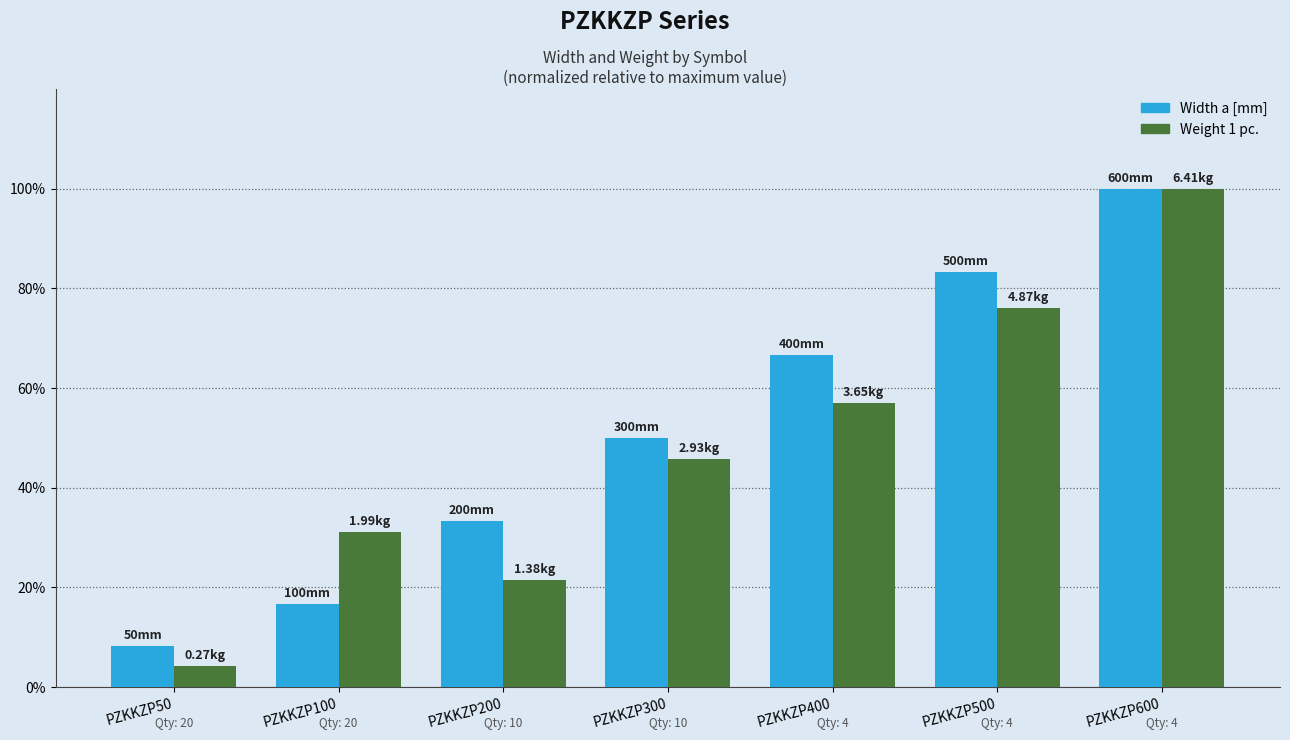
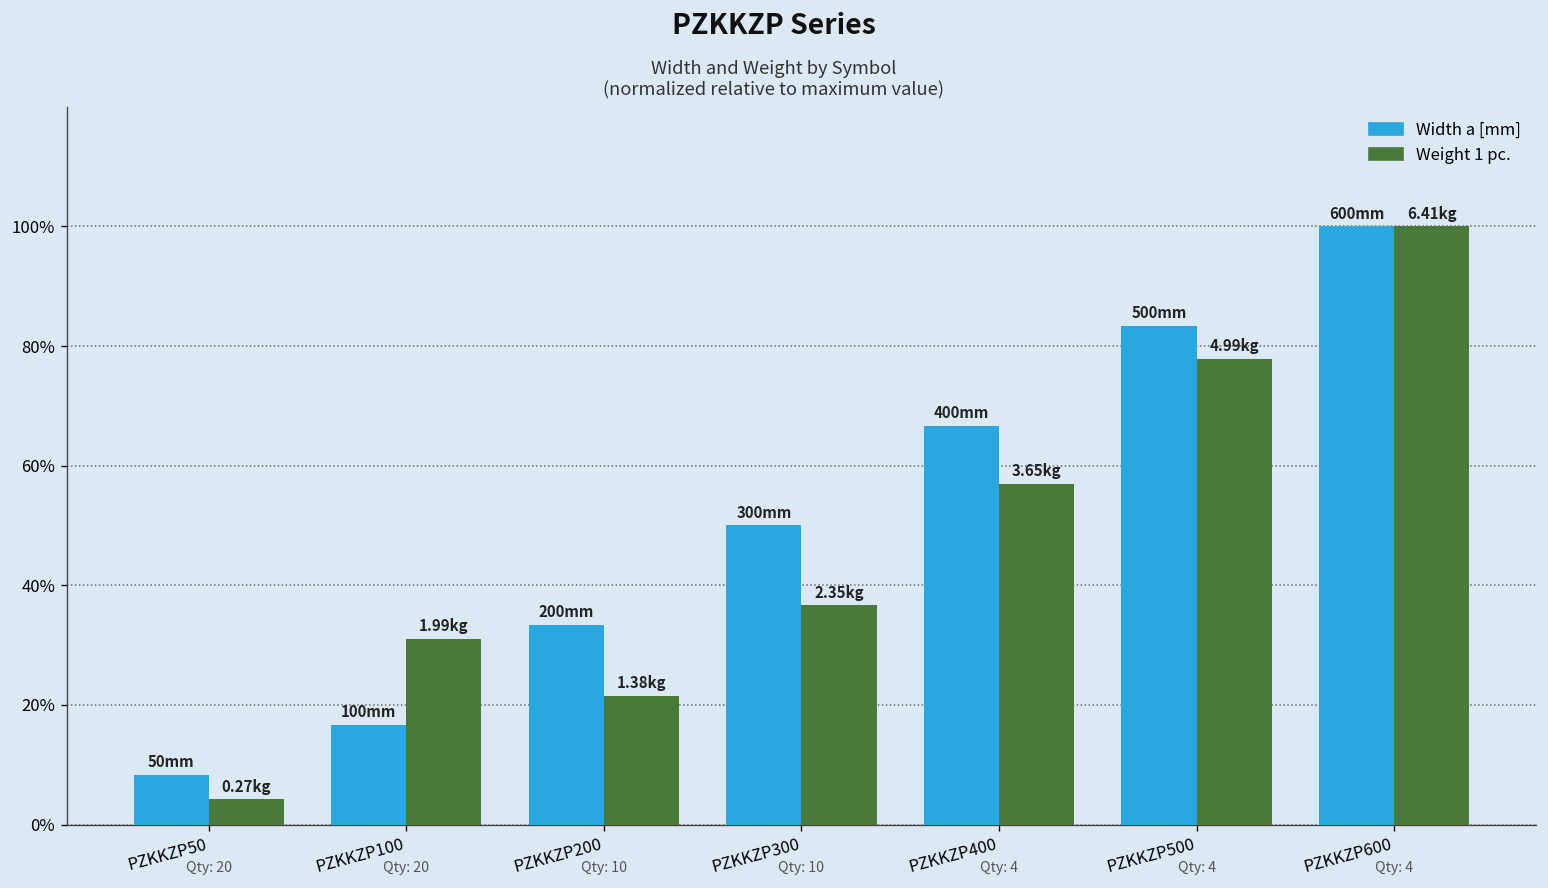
Weight 1 pc., PZKKZP300: 2.93 -> 2.35
Weight 1 pc., PZKKZP500: 4.87 -> 4.99
